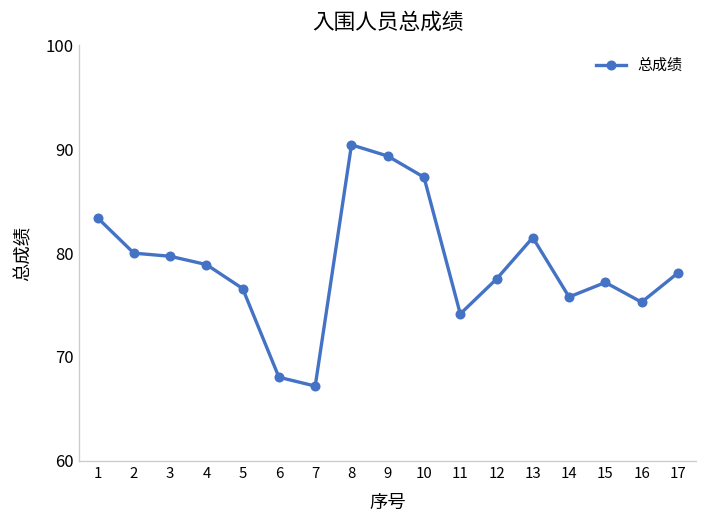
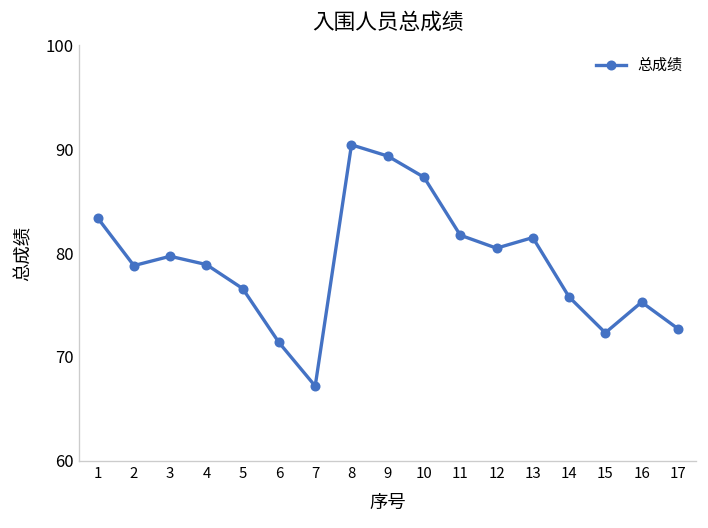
2: 80 -> 79
6: 68 -> 71
11: 74 -> 82
12: 78 -> 80
15: 77 -> 72
17: 78 -> 73
